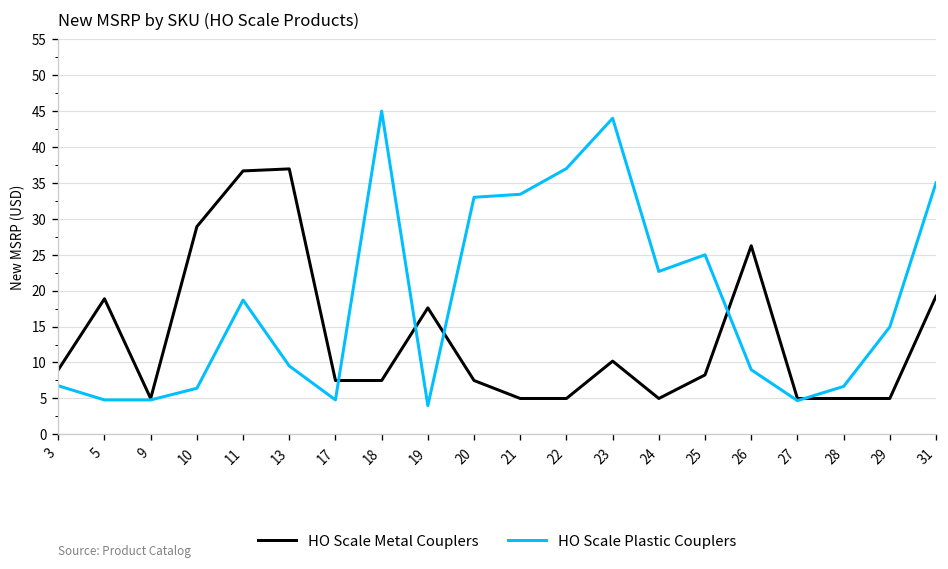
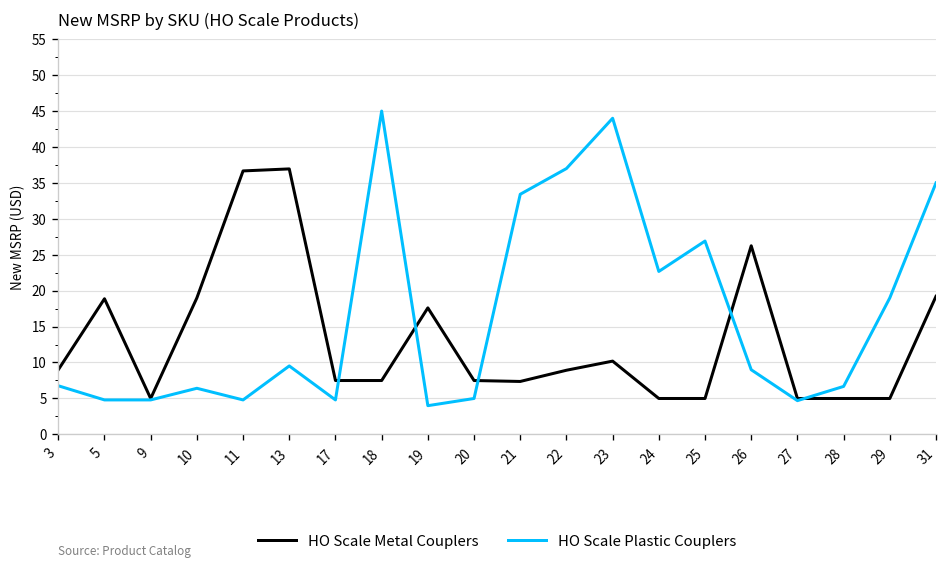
HO Scale Metal Couplers, 10: 29 -> 19
HO Scale Plastic Couplers, 11: 19 -> 5
HO Scale Plastic Couplers, 20: 33 -> 5
HO Scale Metal Couplers, 21: 5 -> 7
HO Scale Metal Couplers, 22: 5 -> 9
HO Scale Metal Couplers, 25: 8 -> 5
HO Scale Plastic Couplers, 25: 25 -> 27
HO Scale Plastic Couplers, 29: 15 -> 19
